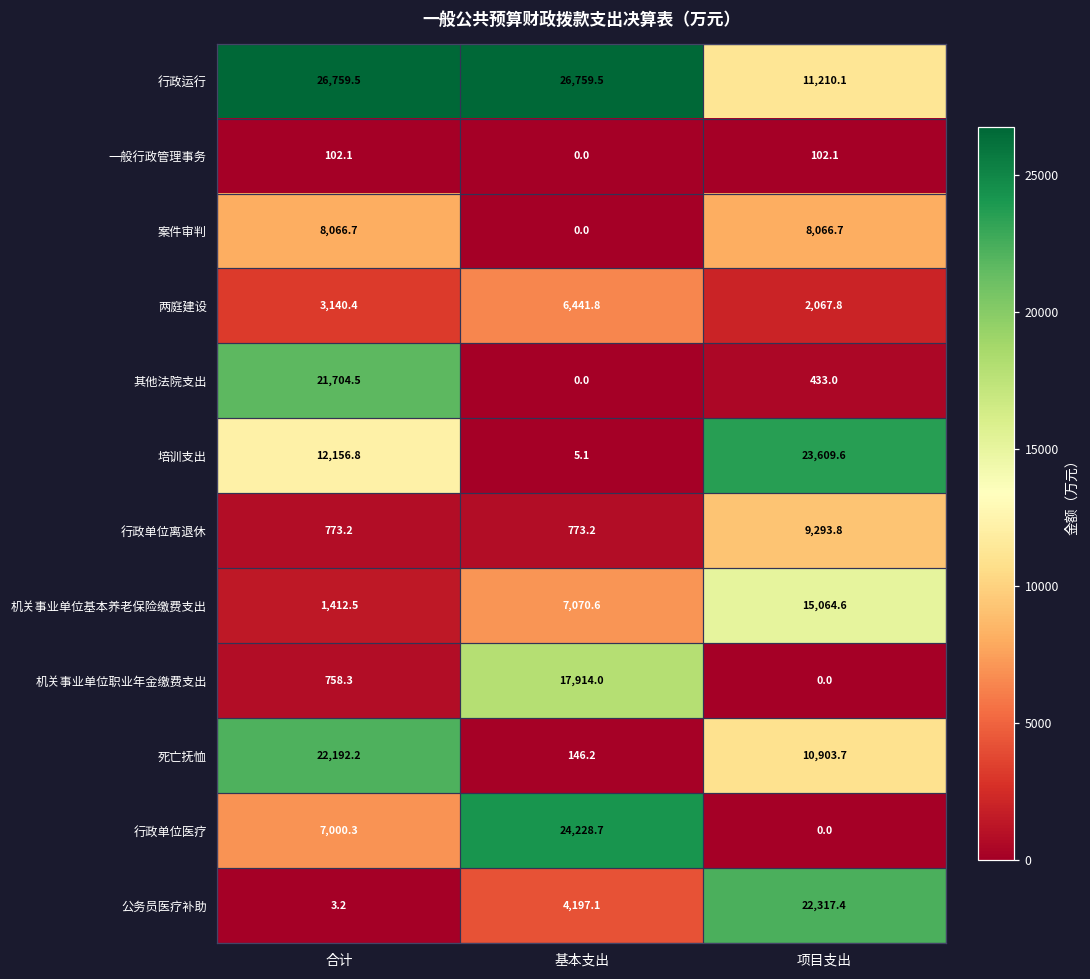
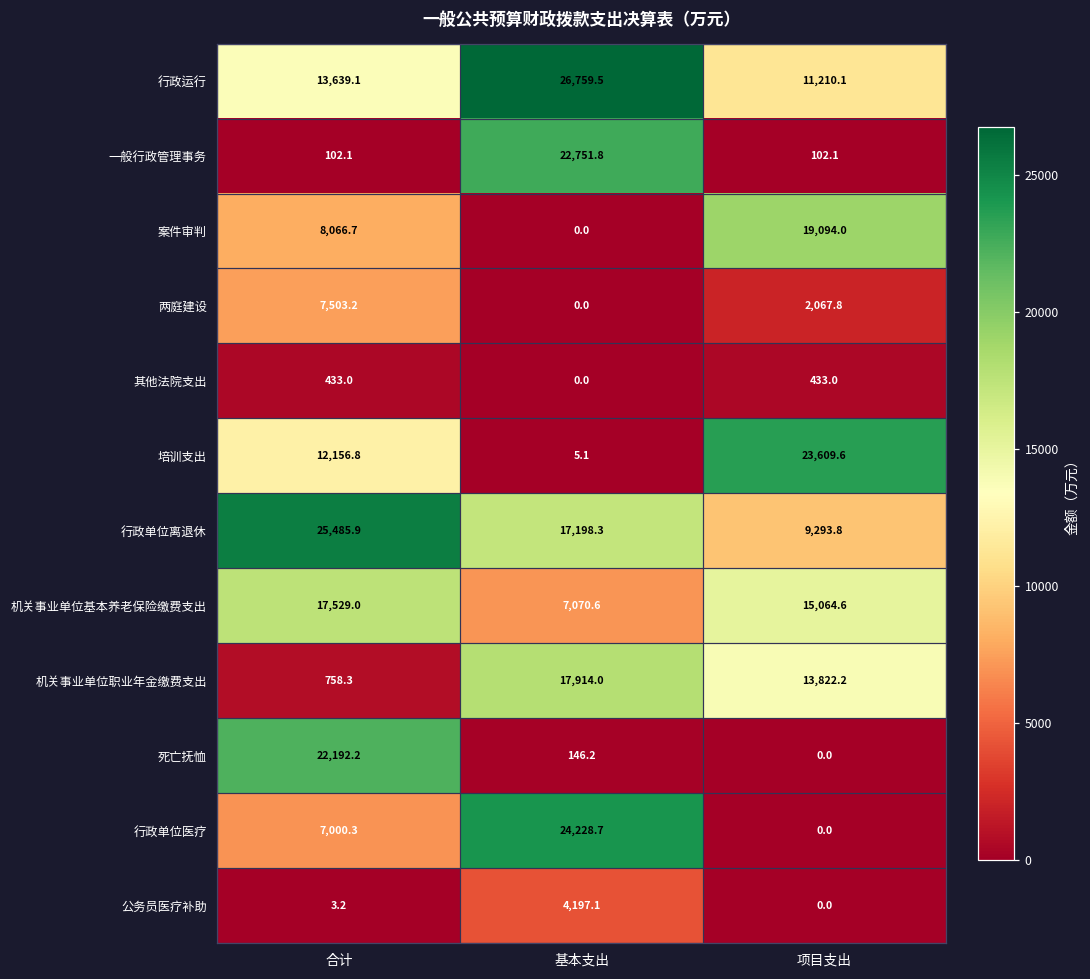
行政运行, 合计: 26,759.5 -> 13,639.1
一般行政管理事务, 基本支出: 0.0 -> 22,751.8
案件审判, 项目支出: 8,066.7 -> 19,094.0
两庭建设, 合计: 3,140.4 -> 7,503.2
两庭建设, 基本支出: 6,441.8 -> 0.0
其他法院支出, 合计: 21,704.5 -> 433.0
行政单位离退休, 合计: 773.2 -> 25,485.9
行政单位离退休, 基本支出: 773.2 -> 17,198.3
机关事业单位基本养老保险缴费支出, 合计: 1,412.5 -> 17,529.0
机关事业单位职业年金缴费支出, 项目支出: 0.0 -> 13,822.2
死亡抚恤, 项目支出: 10,903.7 -> 0.0
公务员医疗补助, 项目支出: 22,317.4 -> 0.0
